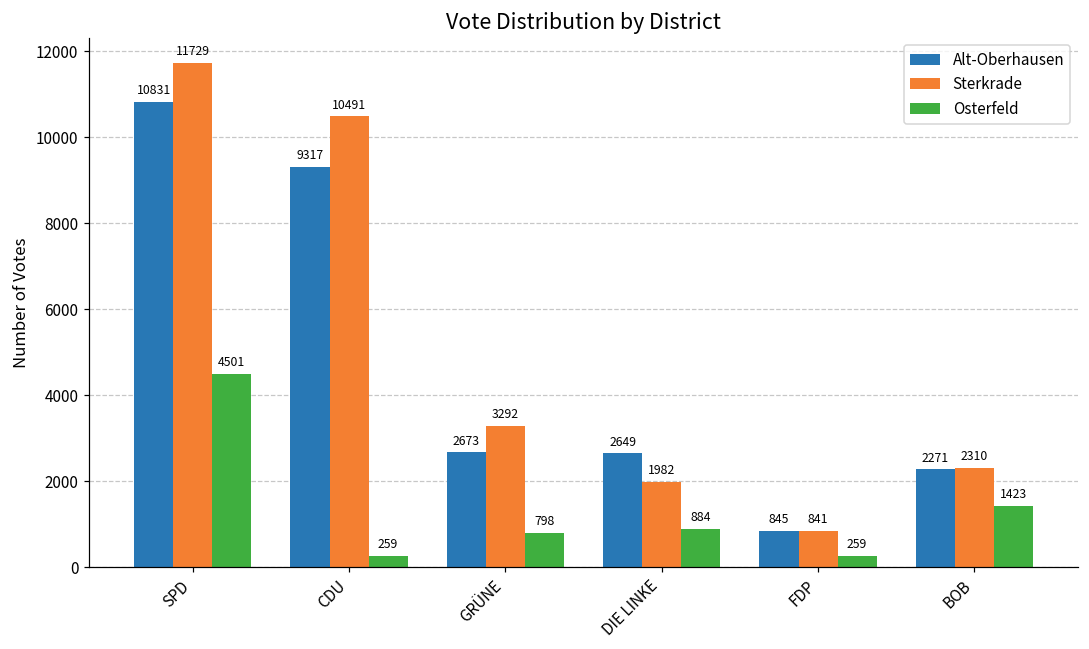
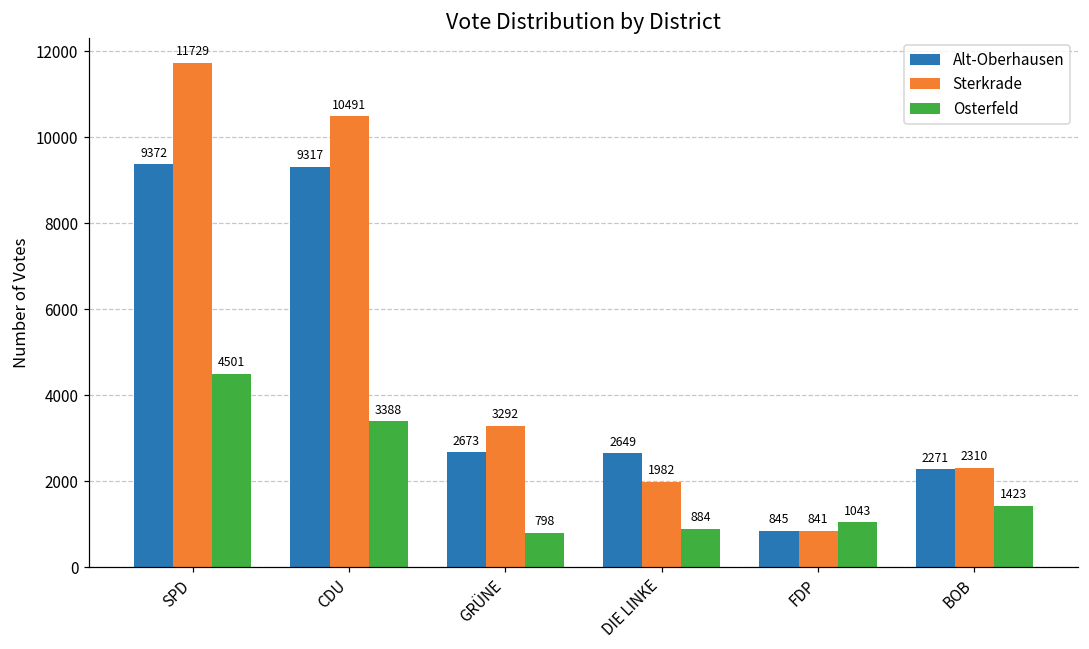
Alt-Oberhausen, SPD: 10831 -> 9372
Osterfeld, CDU: 259 -> 3388
Osterfeld, FDP: 259 -> 1043
